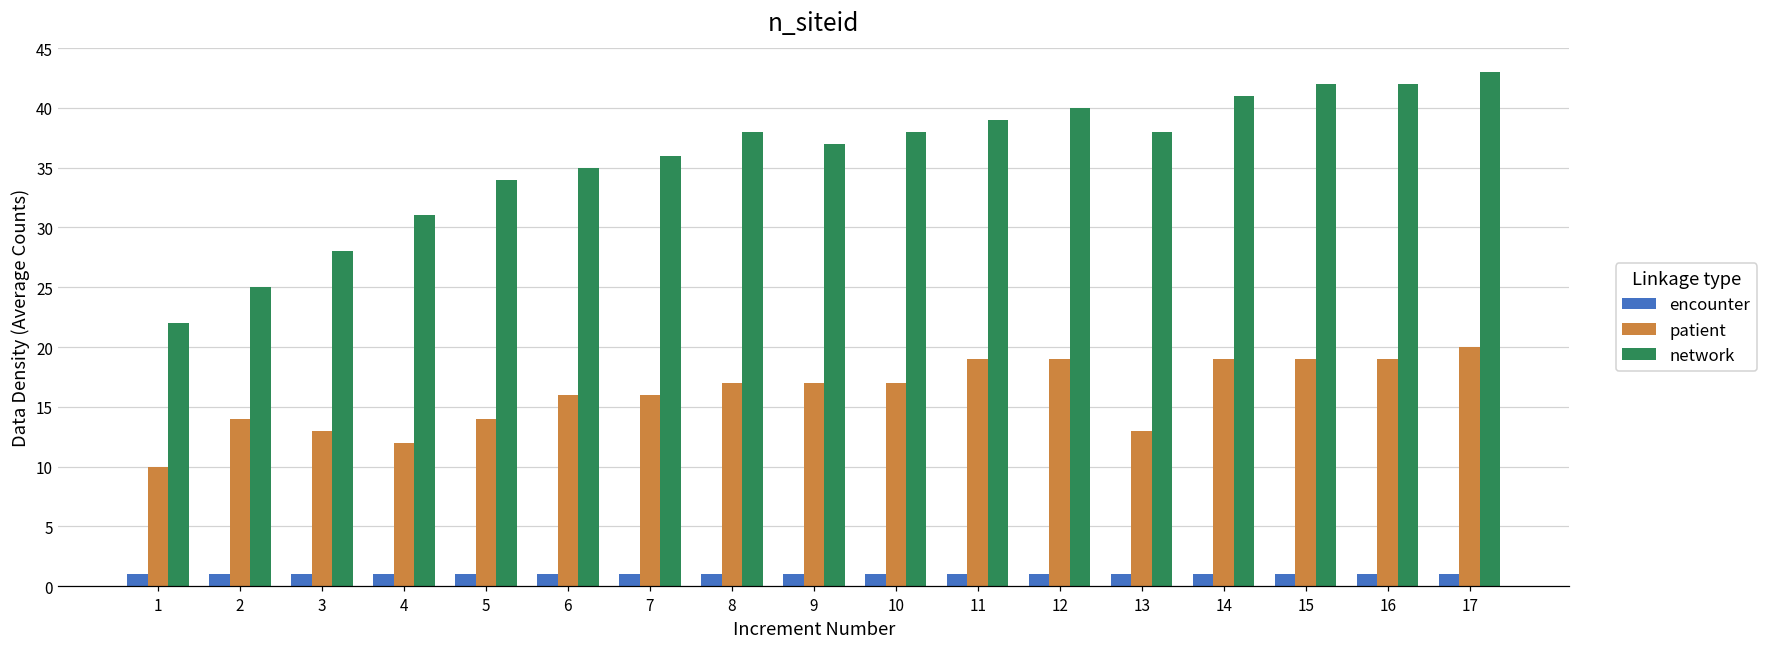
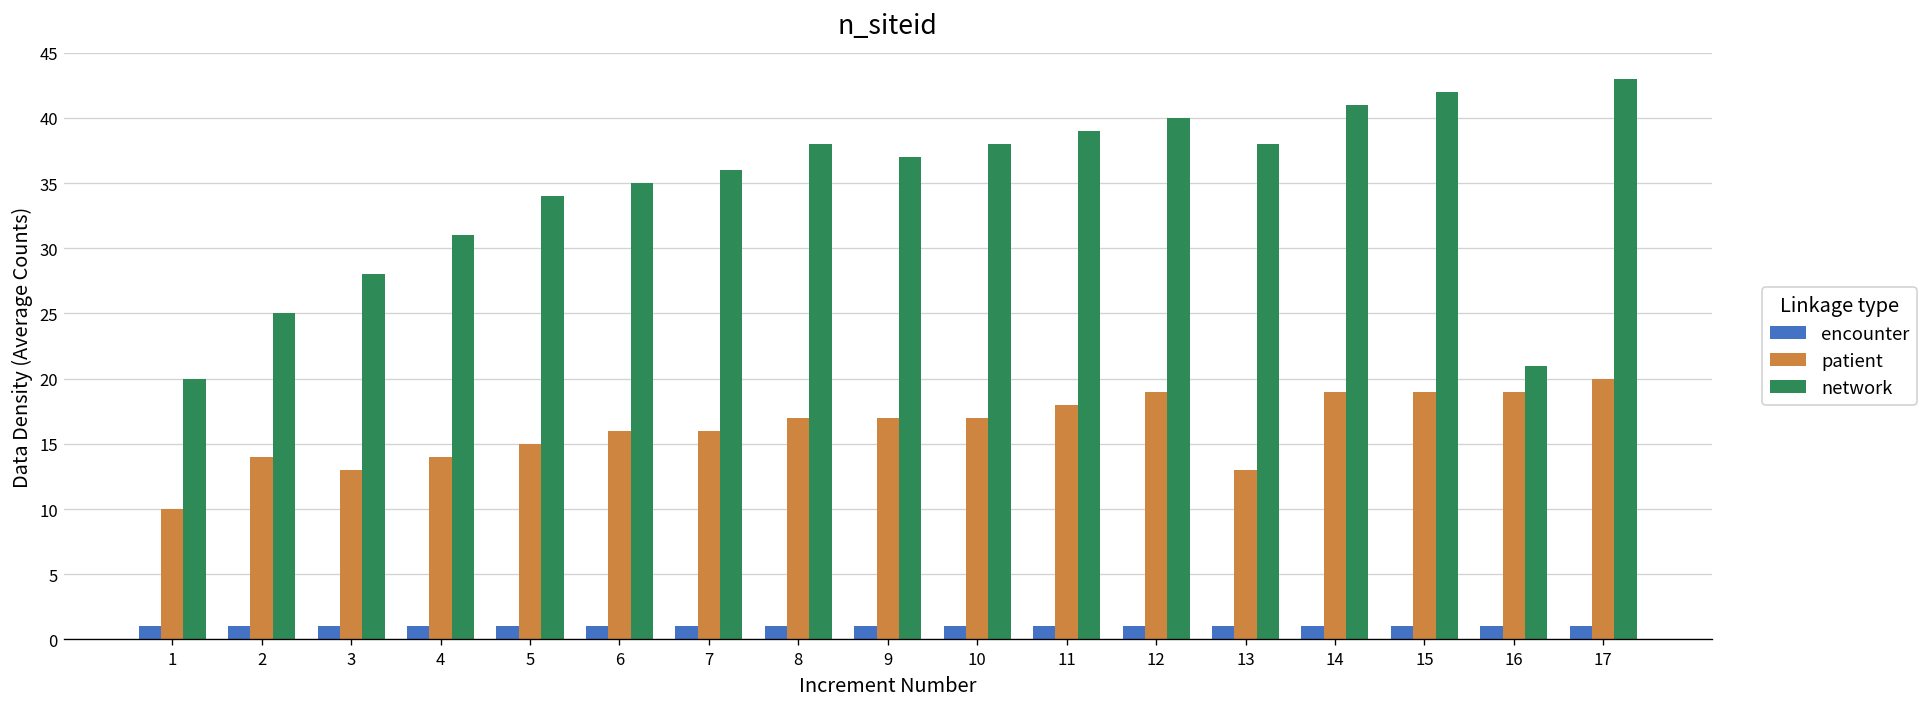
network, 1: 22 -> 20
patient, 4: 12 -> 14
patient, 5: 14 -> 15
patient, 11: 19 -> 18
network, 16: 42 -> 21
